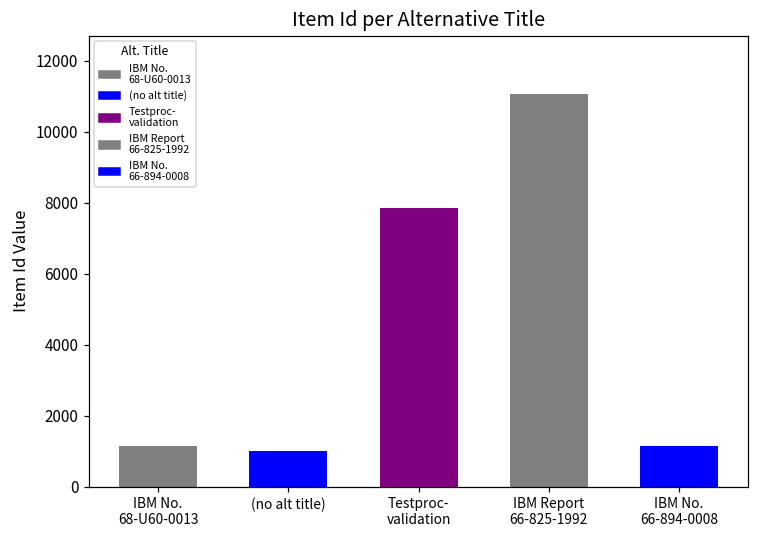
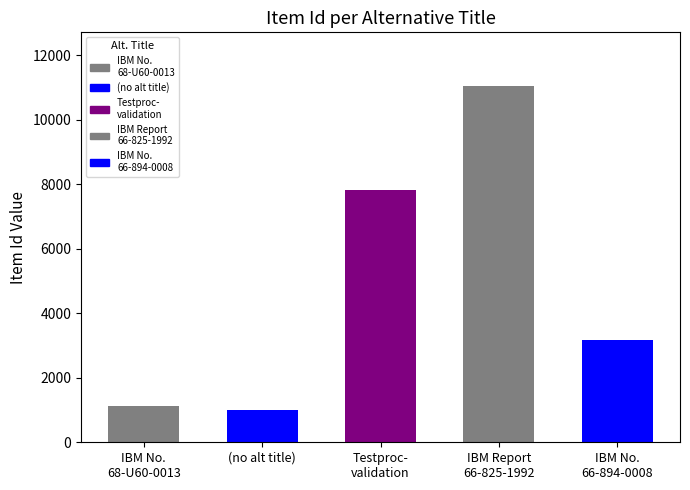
IBM No. 66-894-0008: 1100 -> 3200
